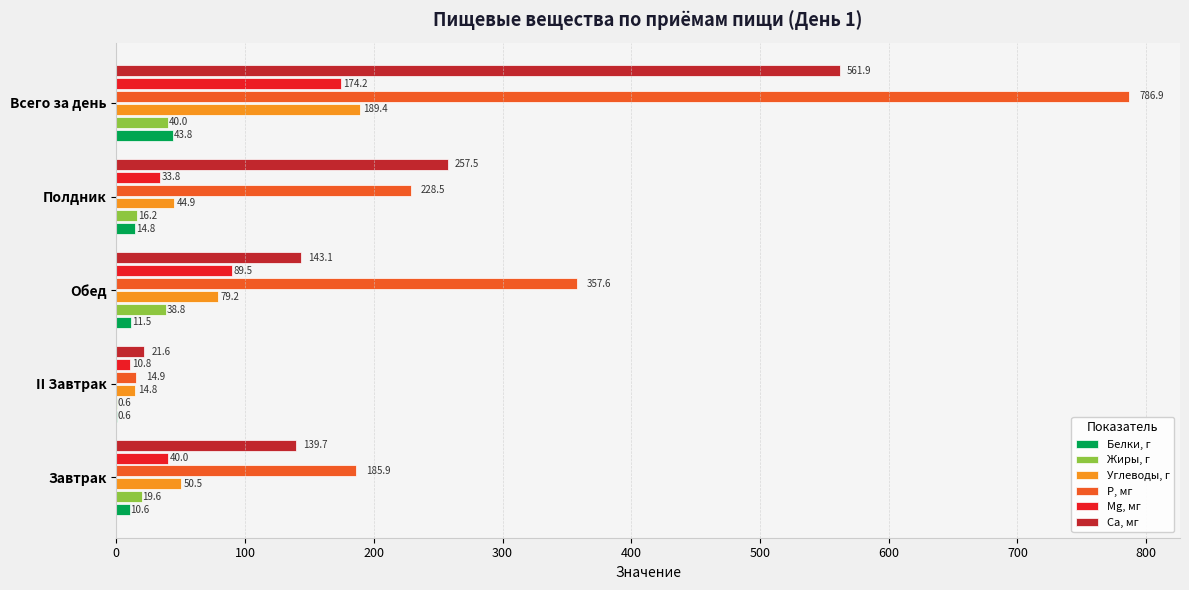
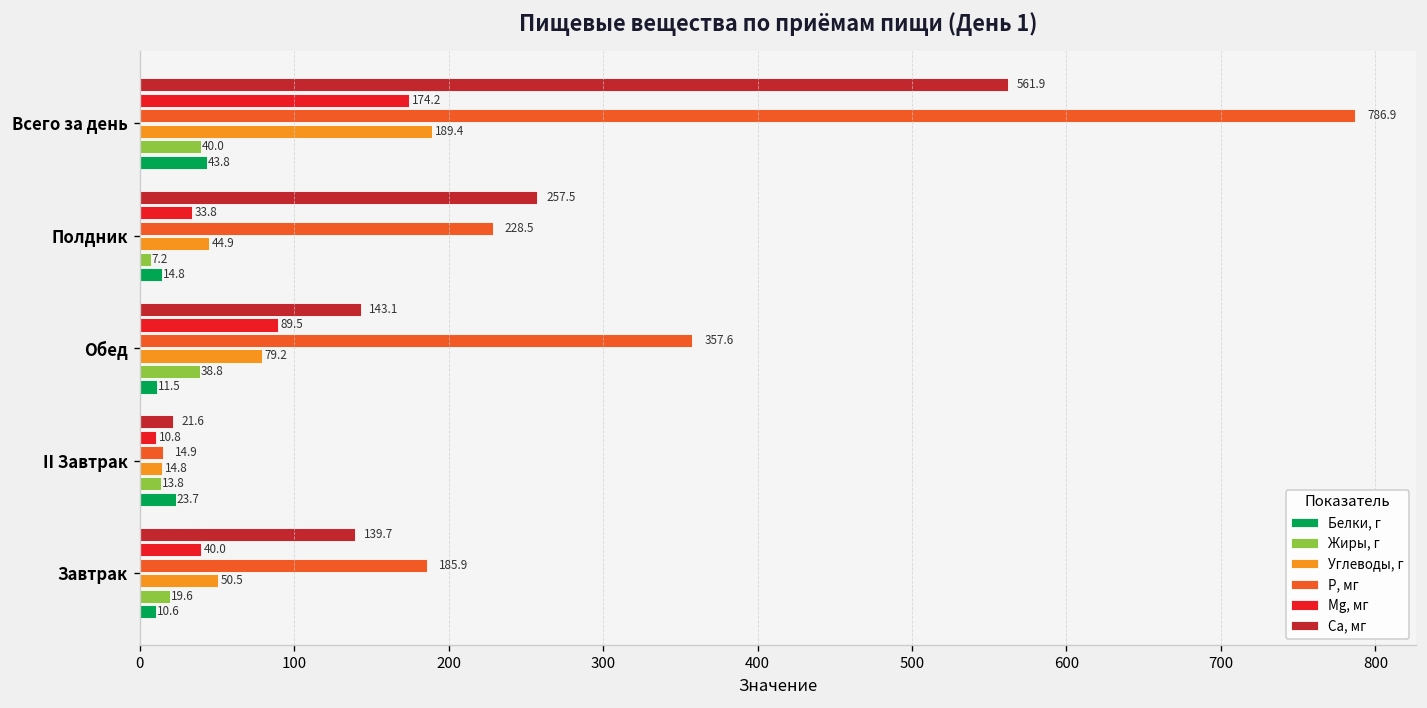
Жиры, г, Полдник: 16.2 -> 7.2
Жиры, г, II Завтрак: 0.6 -> 13.8
Белки, г, II Завтрак: 0.6 -> 23.7
